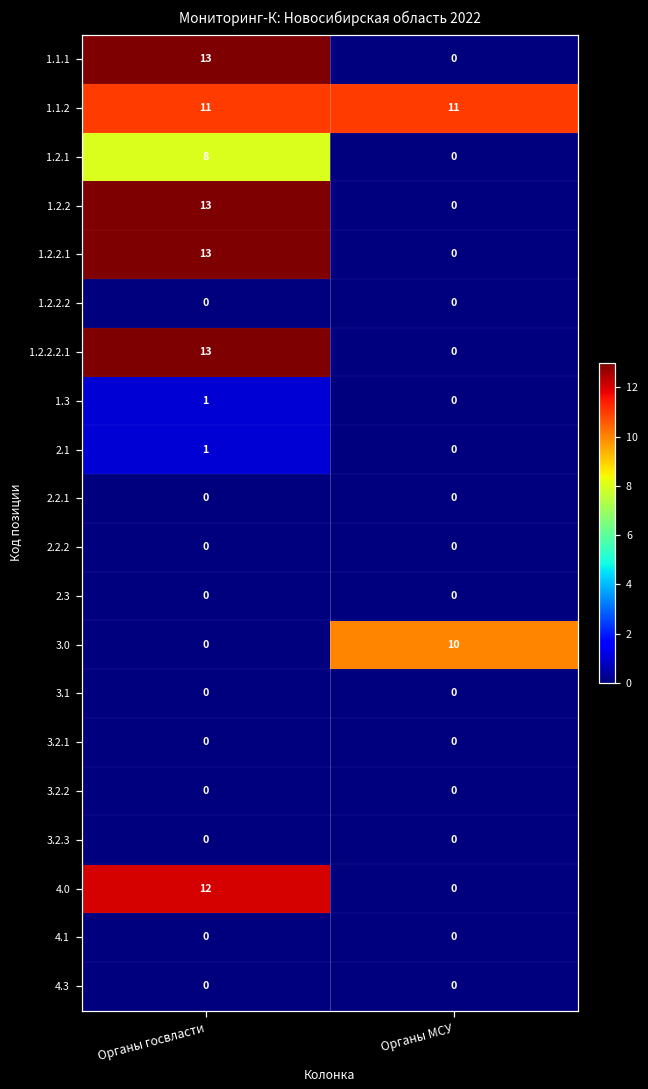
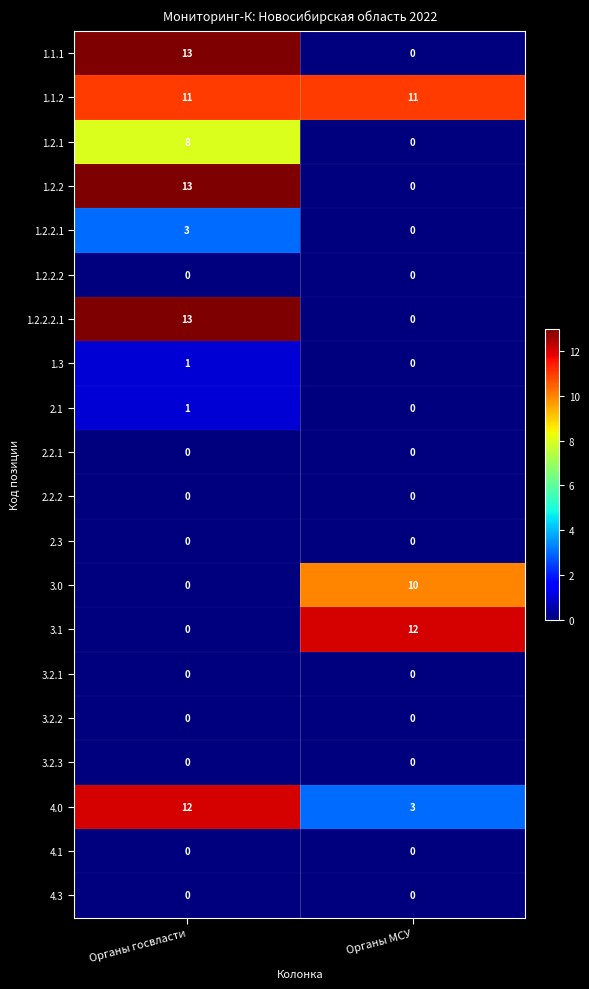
1.2.2.1, Органы госвласти: 13 -> 3
3.1, Органы МСУ: 0 -> 12
4.0, Органы МСУ: 0 -> 3
